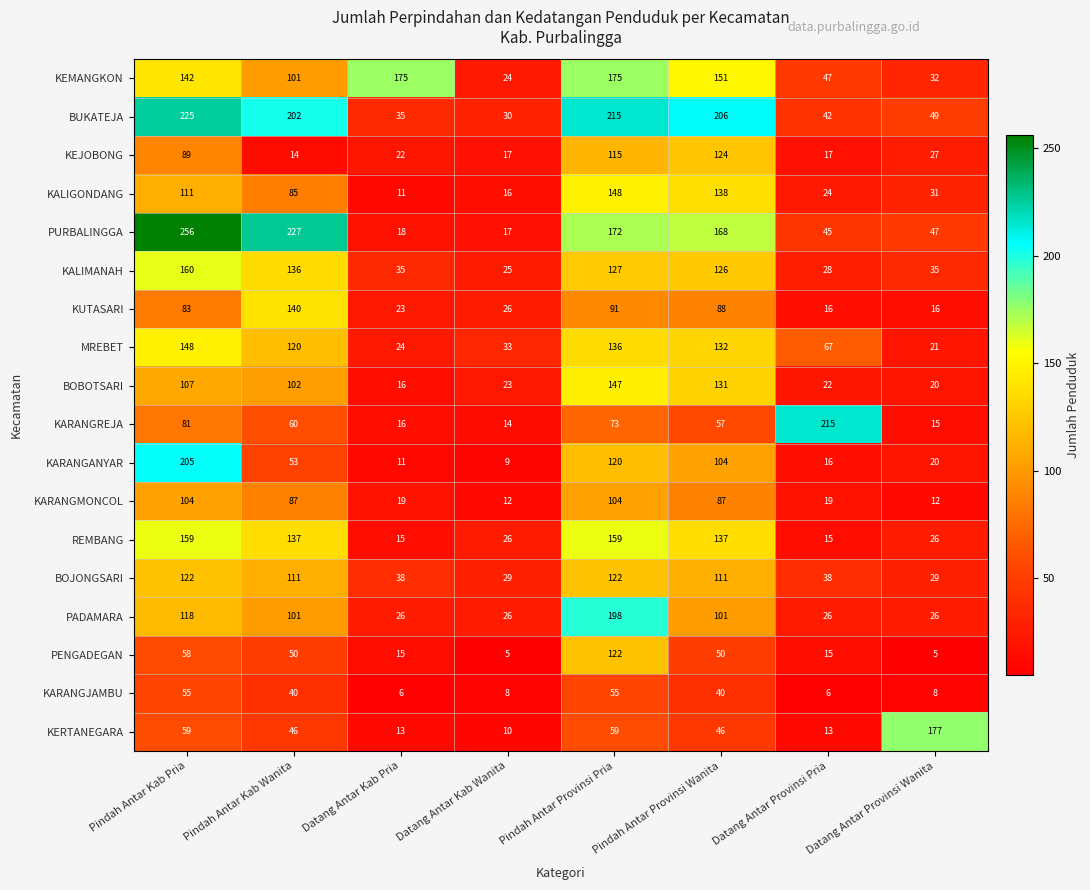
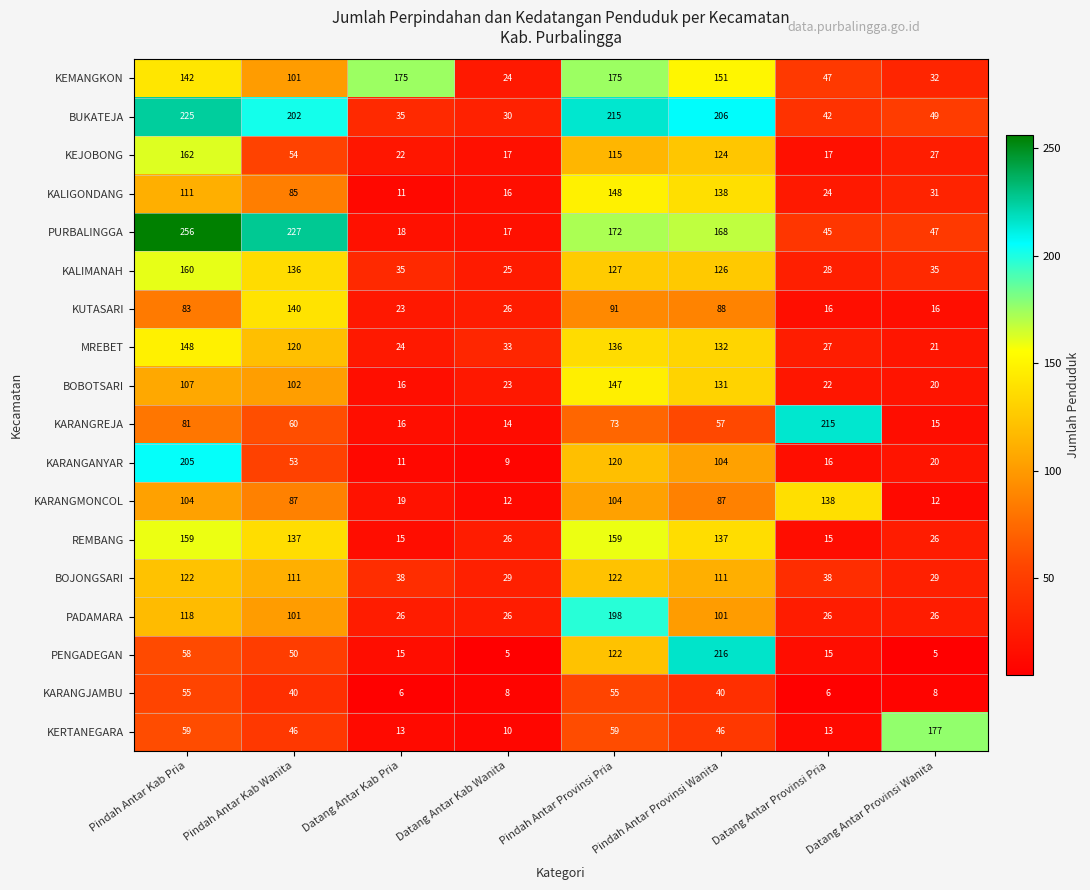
KEJOBONG, Pindah Antar Kab Pria: 89 -> 162
KEJOBONG, Pindah Antar Kab Wanita: 14 -> 54
MREBET, Datang Antar Provinsi Pria: 67 -> 27
KARANGMONCOL, Datang Antar Provinsi Pria: 19 -> 138
PENGADEGAN, Pindah Antar Provinsi Wanita: 50 -> 216
